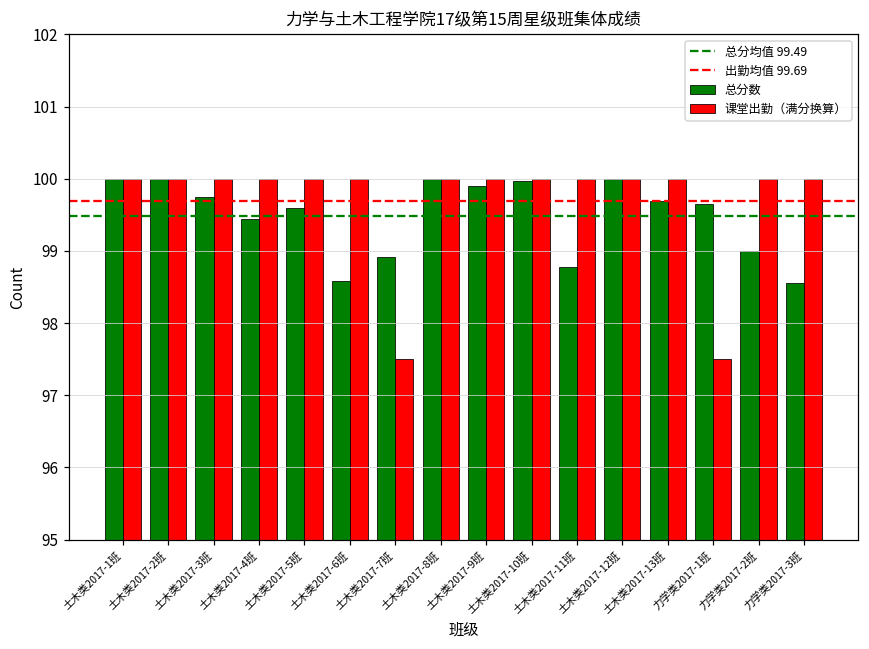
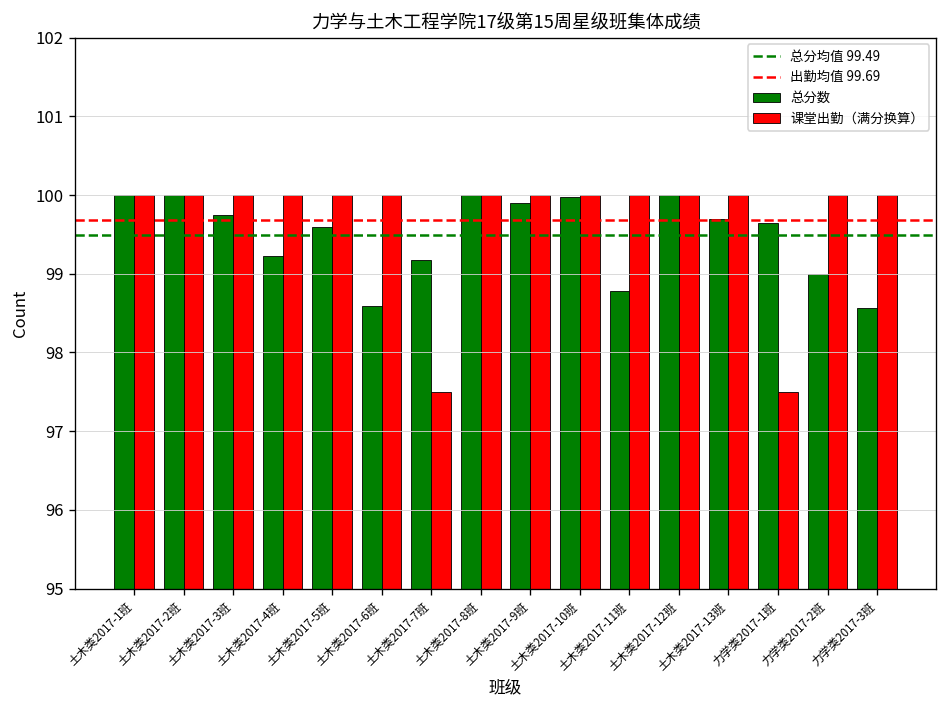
总分数, 土木类2017-4班: 99.4 -> 99.2
总分数, 土木类2017-7班: 98.9 -> 99.2
